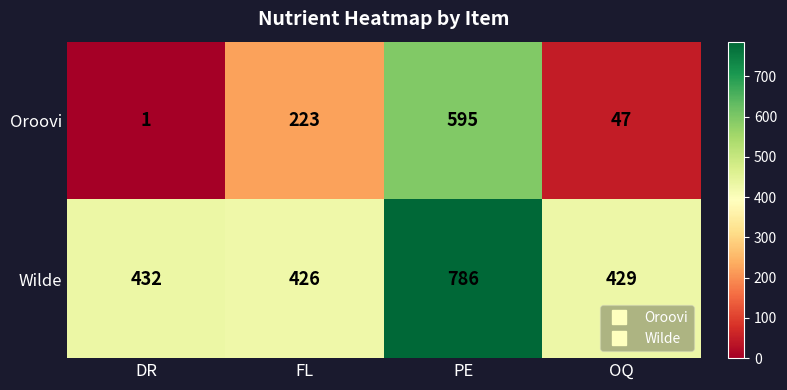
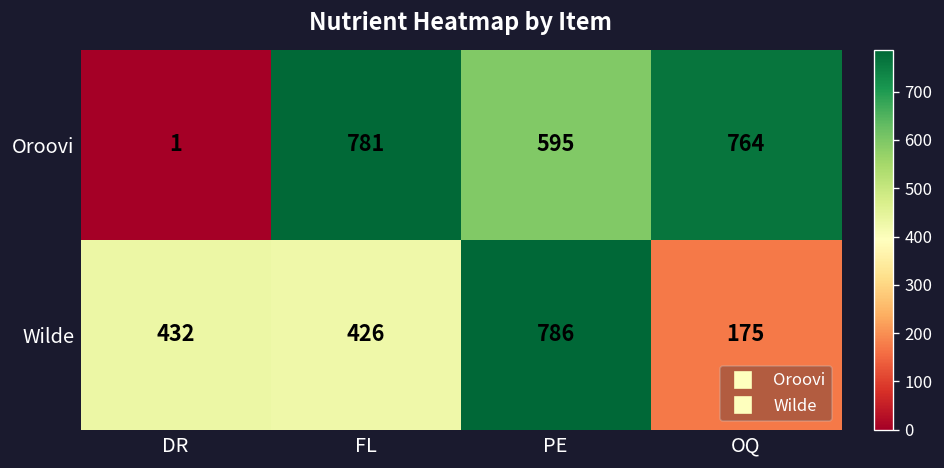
Oroovi, FL: 223 -> 781
Oroovi, OQ: 47 -> 764
Wilde, OQ: 429 -> 175
